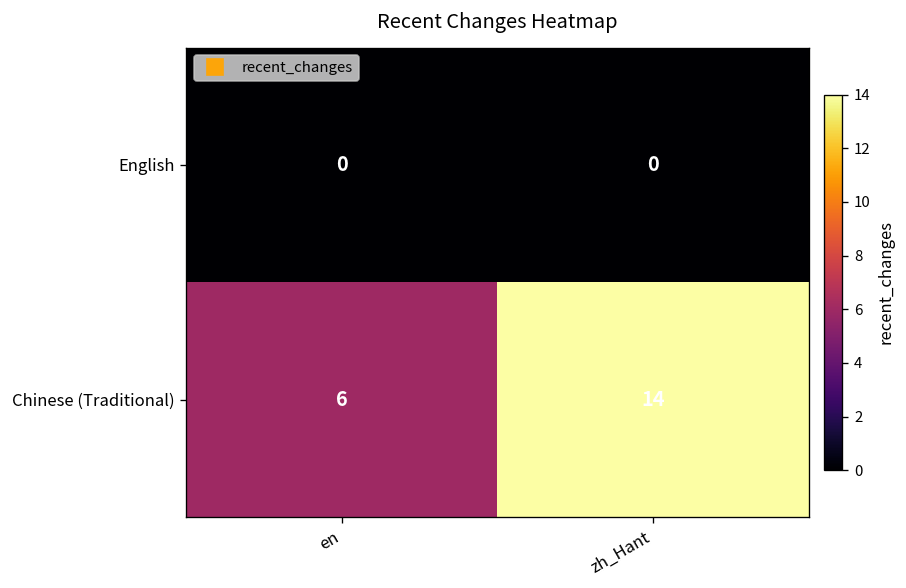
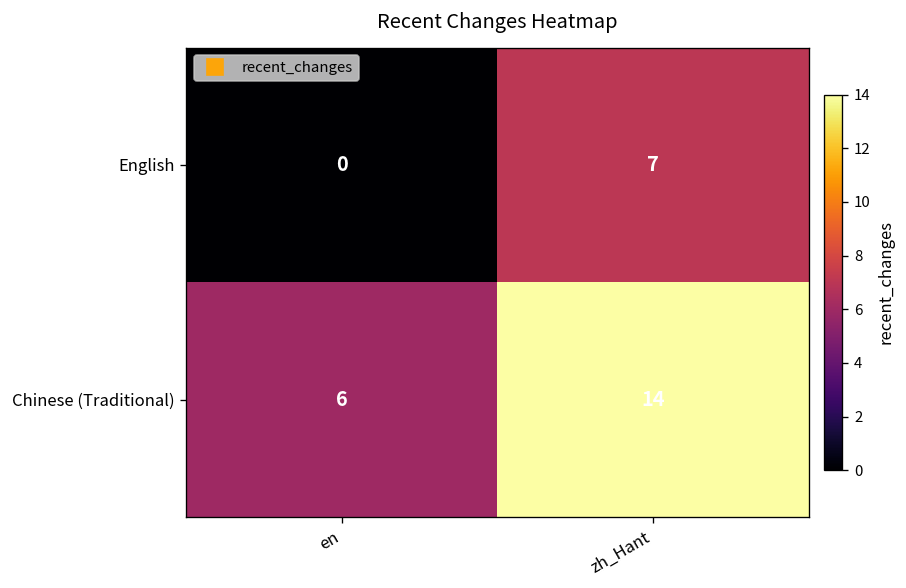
English, zh_Hant: 0 -> 7
